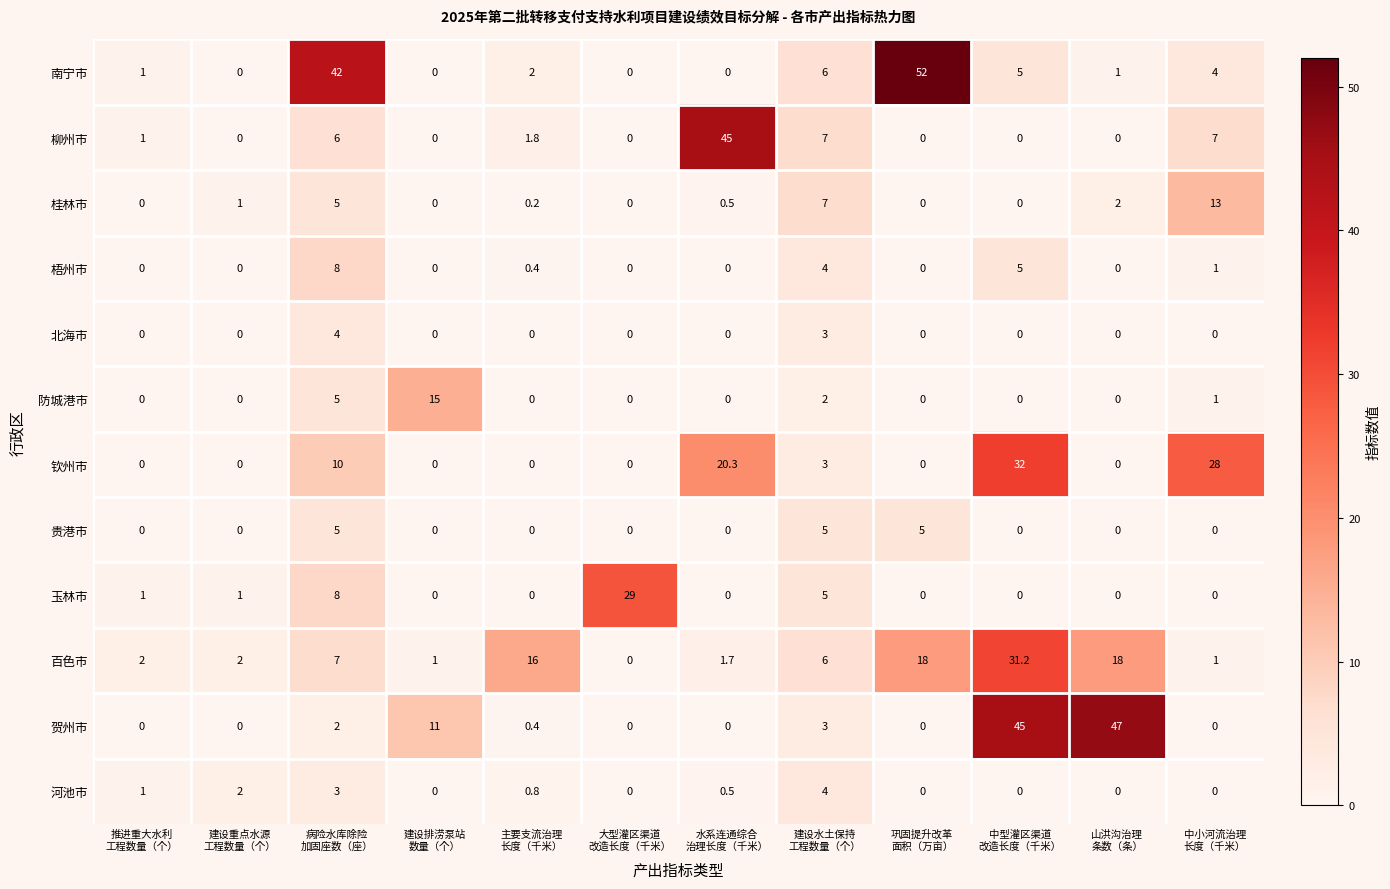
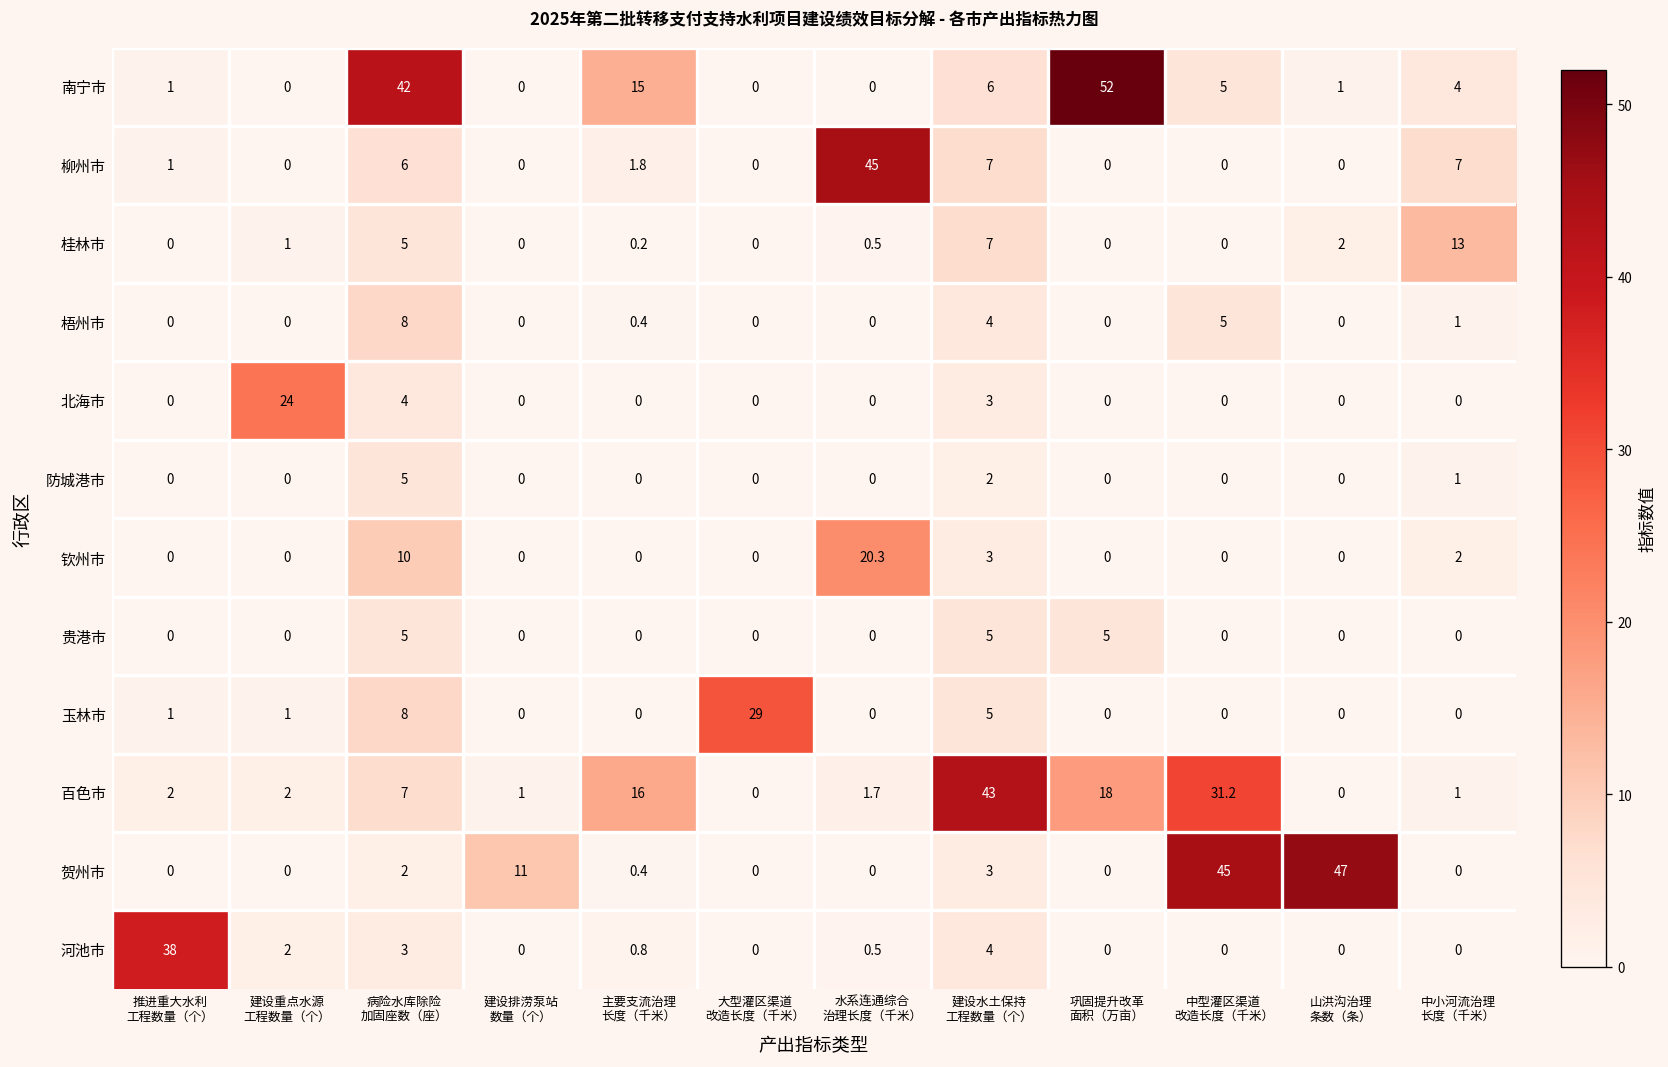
南宁市, 主要支流治理 长度（千米）: 2 -> 15
北海市, 建设重点水源 工程数量（个）: 0 -> 24
防城港市, 建设排涝泵站 数量（个）: 15 -> 0
钦州市, 中型灌区渠道 改造长度（千米）: 32 -> 0
钦州市, 中小河流治理 长度（千米）: 28 -> 2
百色市, 建设水土保持 工程数量（个）: 6 -> 43
百色市, 山洪沟治理 条数（条）: 18 -> 0
河池市, 推进重大水利 工程数量（个）: 1 -> 38
